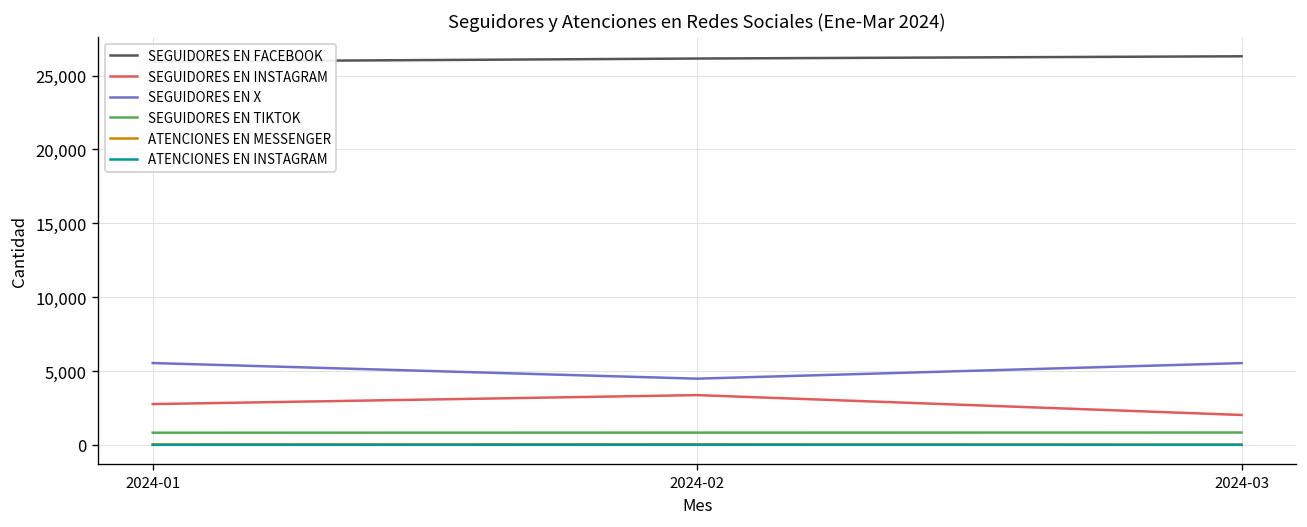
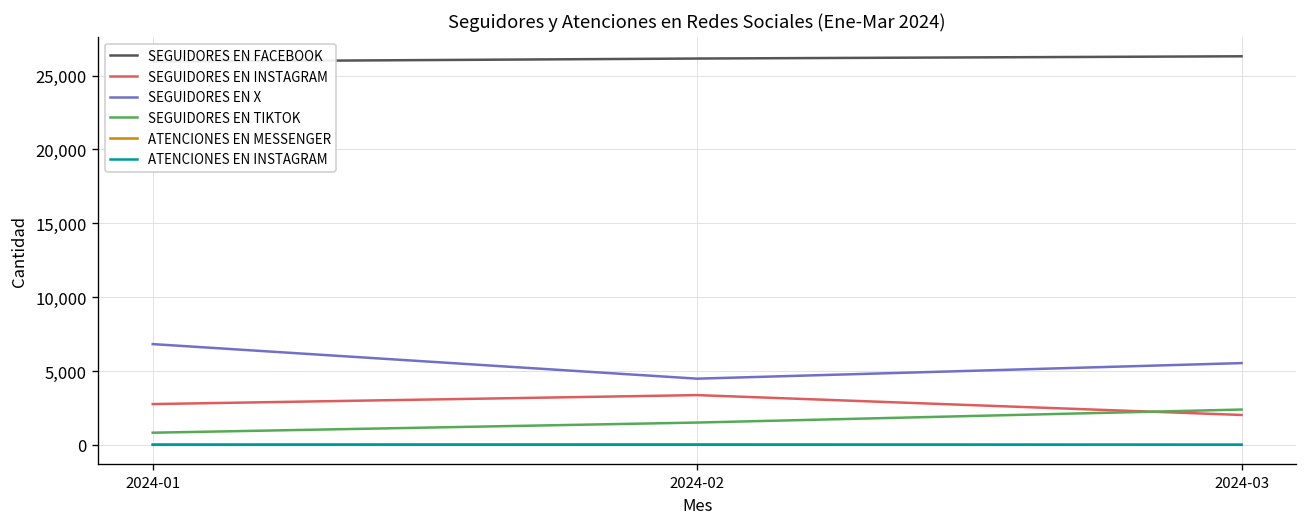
SEGUIDORES EN X, 2024-01: 5,500 -> 6,800
SEGUIDORES EN TIKTOK, 2024-02: 800 -> 1,500
SEGUIDORES EN TIKTOK, 2024-03: 800 -> 2,400
